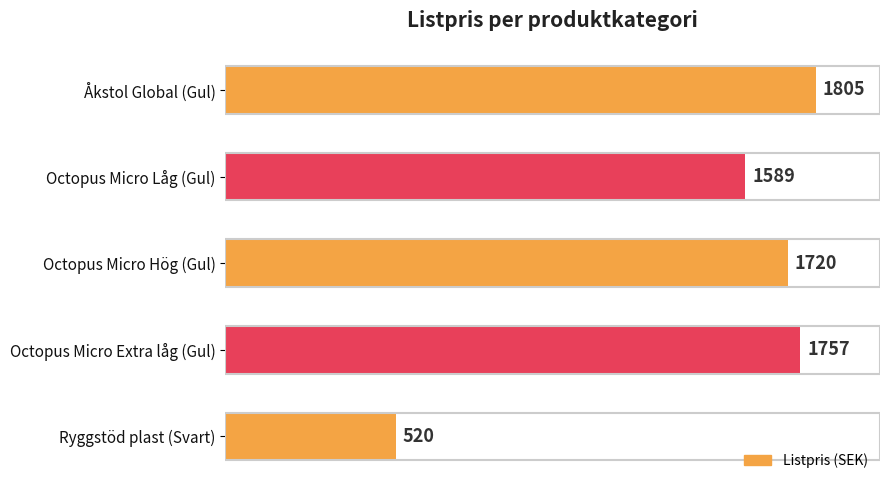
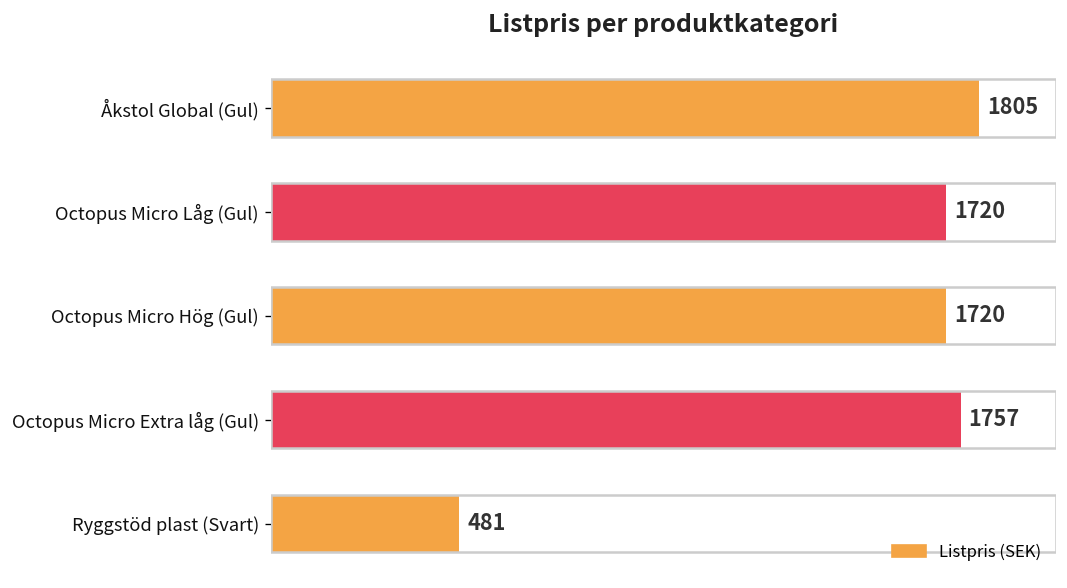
Octopus Micro Låg (Gul): 1589 -> 1720
Ryggstöd plast (Svart): 520 -> 481
